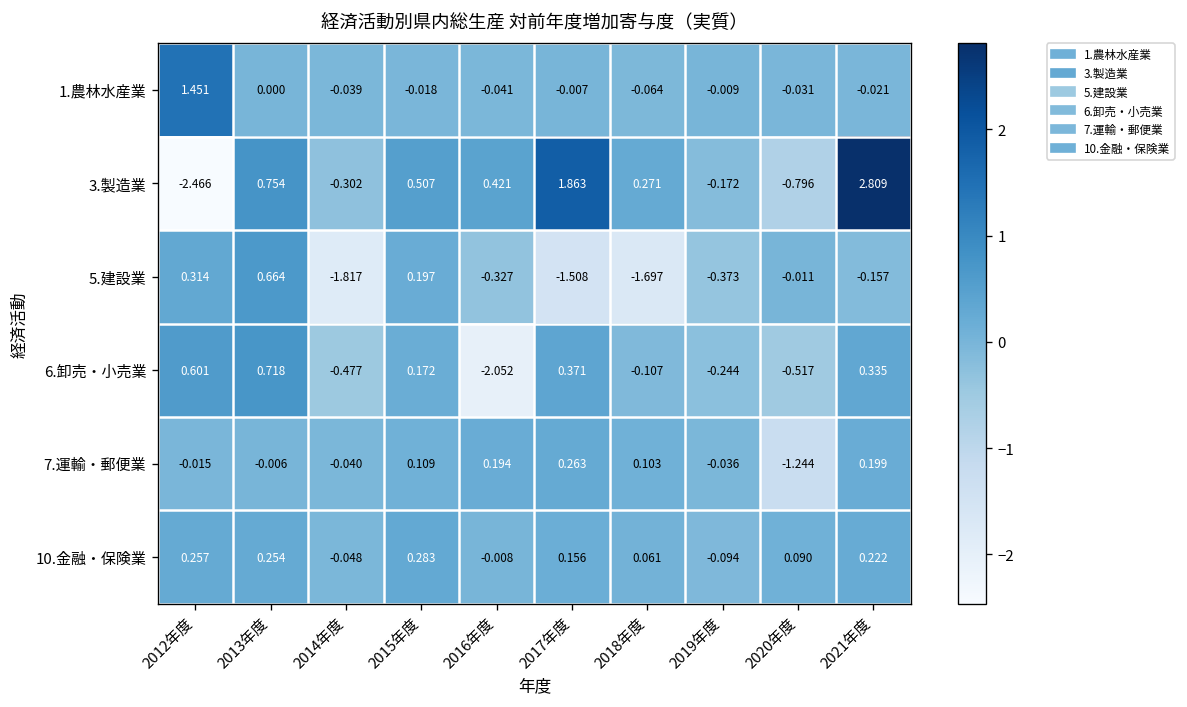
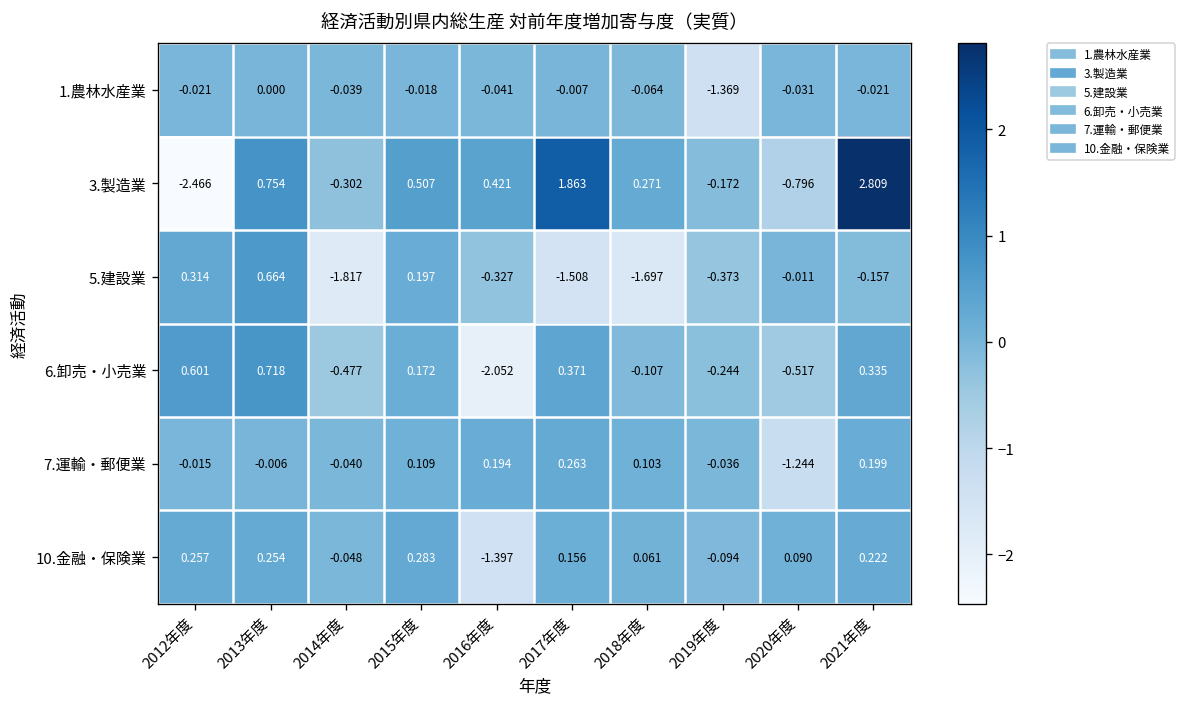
1.農林水産業, 2012年度: 1.451 -> -0.021
1.農林水産業, 2019年度: -0.009 -> -1.369
10.金融・保険業, 2016年度: -0.008 -> -1.397
